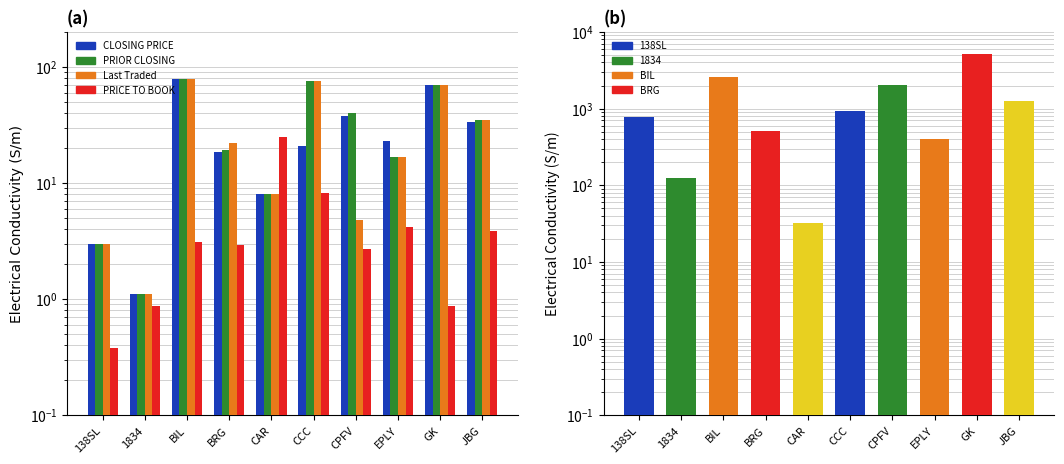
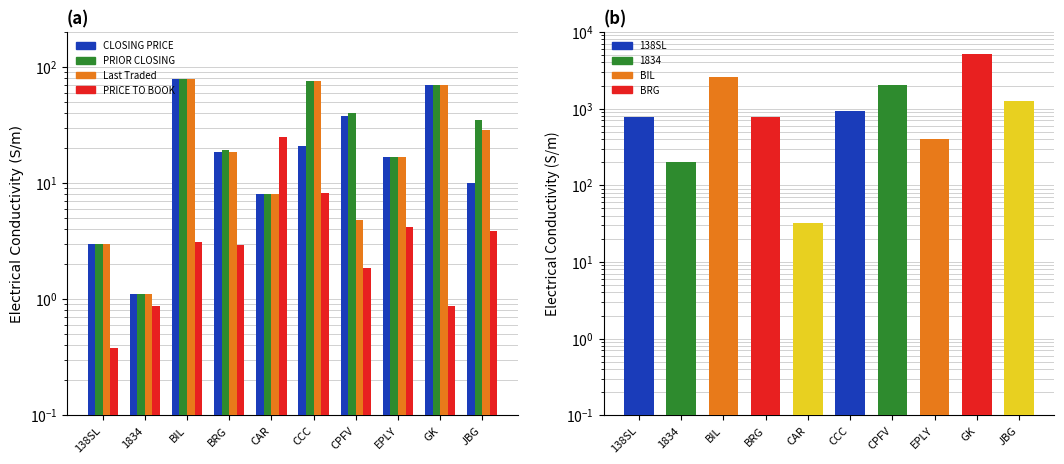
(a), Last Traded, BRG: 22 -> 19
(a), PRICE TO BOOK, CPFV: 2.7 -> 1.9
(a), CLOSING PRICE, EPLY: 23 -> 17
(a), CLOSING PRICE, JBG: 33 -> 10
(a), Last Traded, JBG: 35 -> 29
(b), 1834: 120 -> 200
(b), BRG: 500 -> 800
